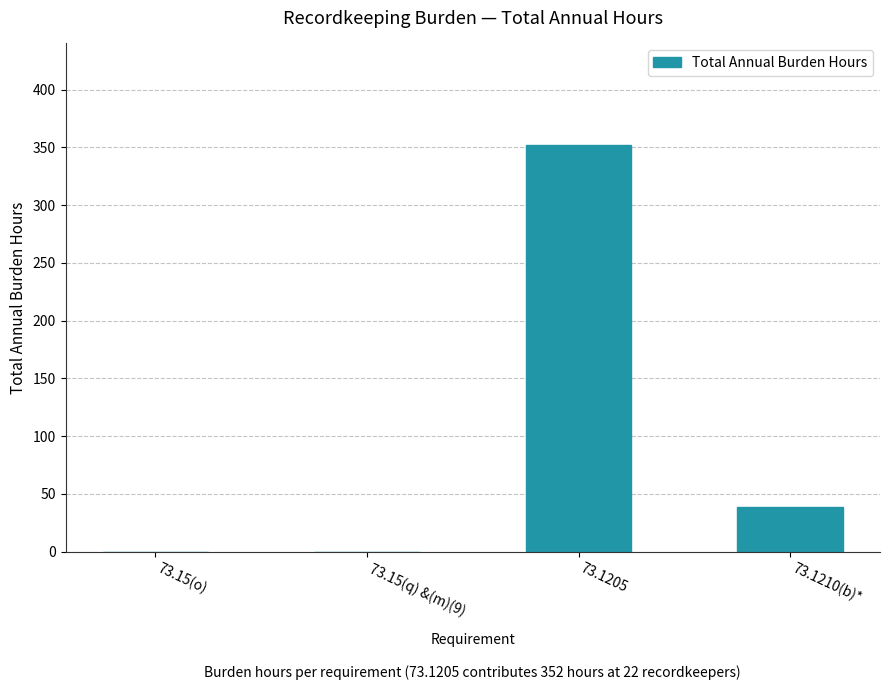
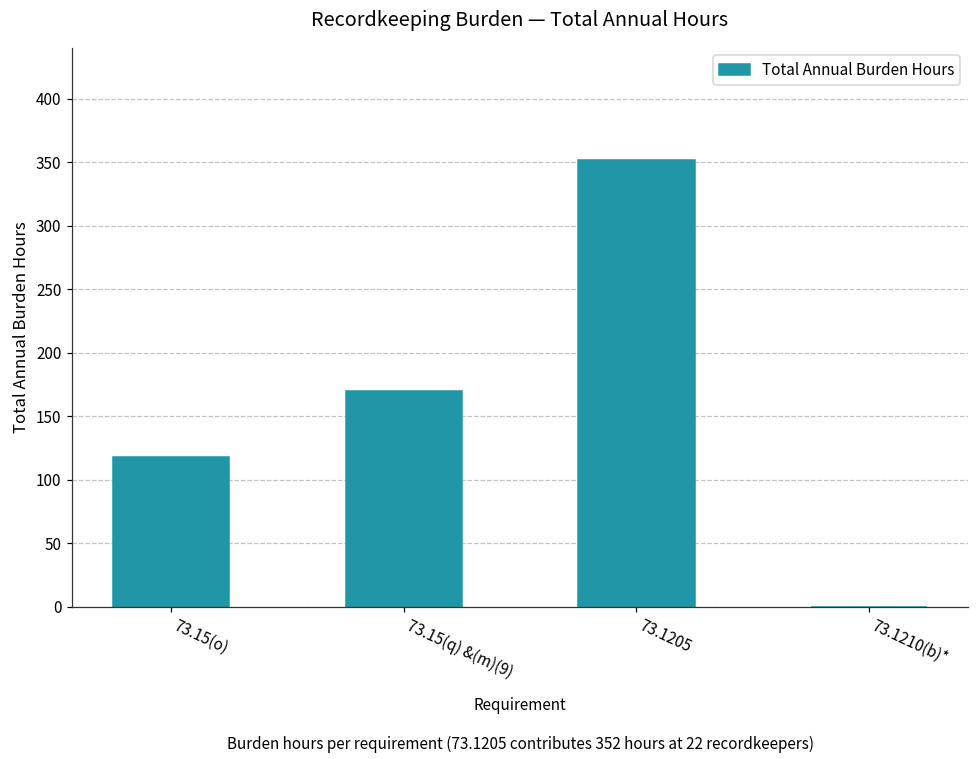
73.15(o): 0 -> 118
73.15(q) &(m)(9): 0 -> 170
73.1210(b)*: 39 -> 0
